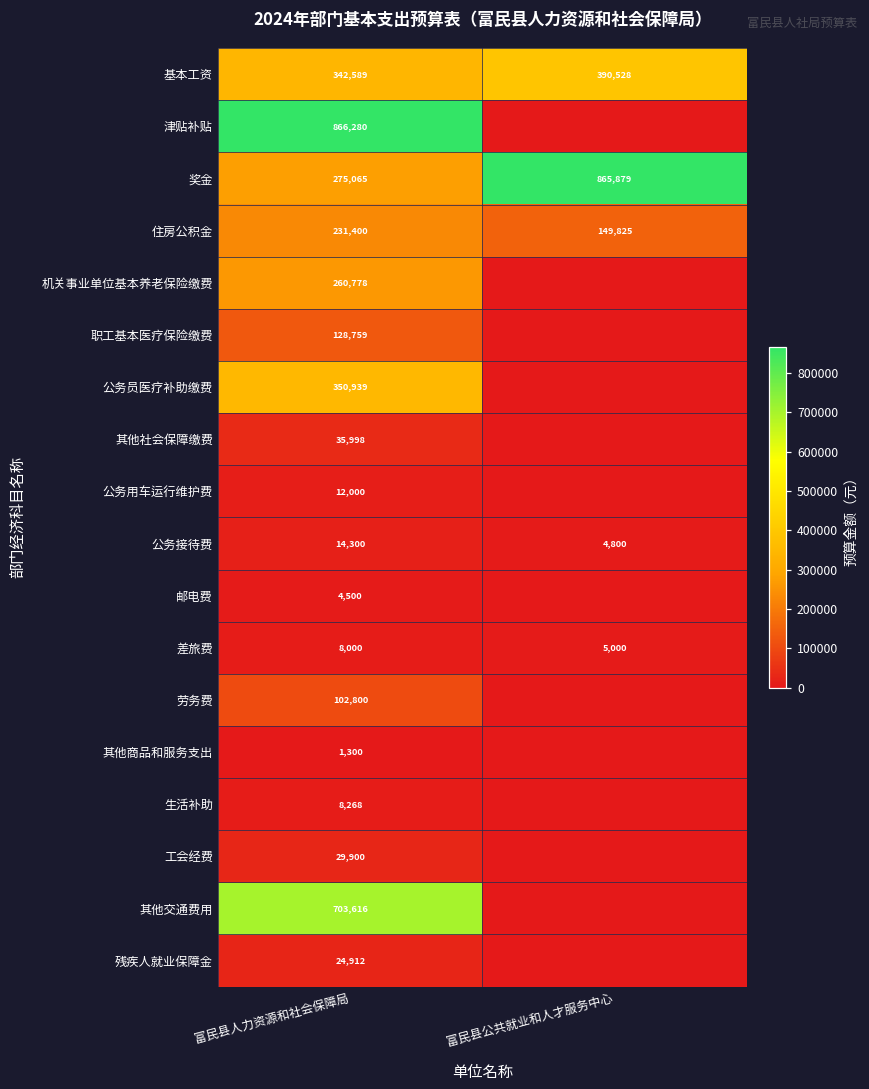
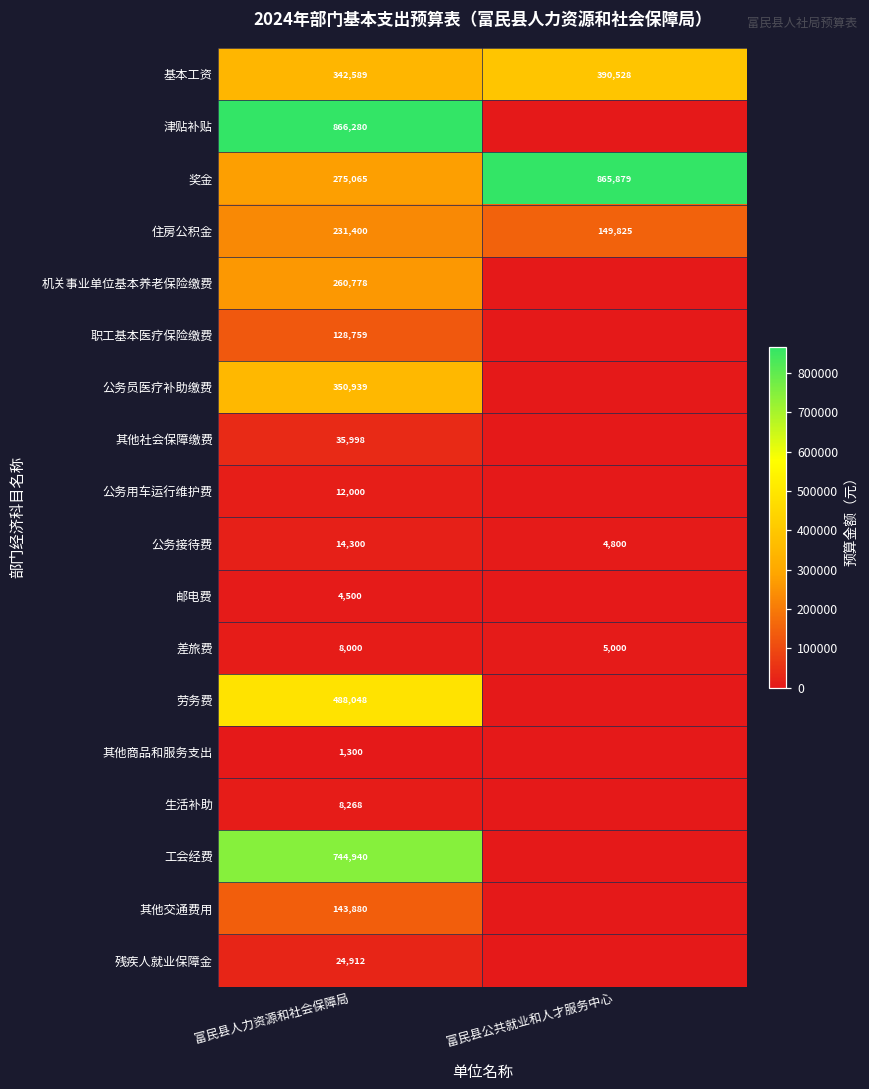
劳务费, 富民县人力资源和社会保障局: 102,800 -> 488,048
工会经费, 富民县人力资源和社会保障局: 29,900 -> 744,940
其他交通费用, 富民县人力资源和社会保障局: 703,616 -> 143,880
